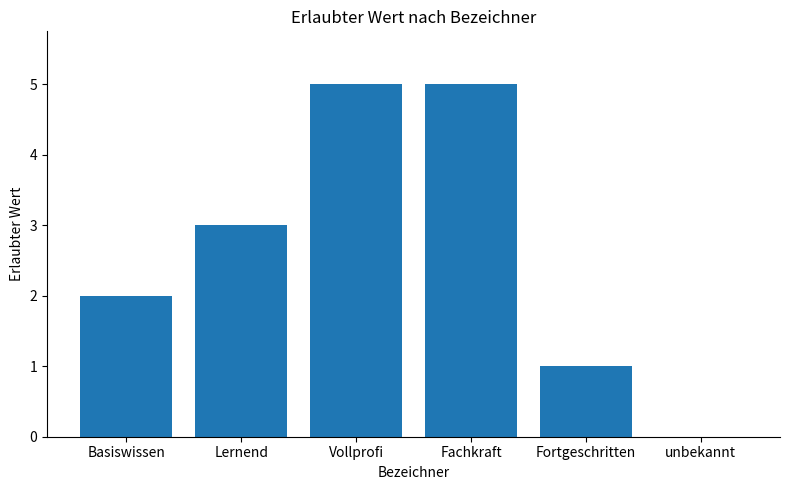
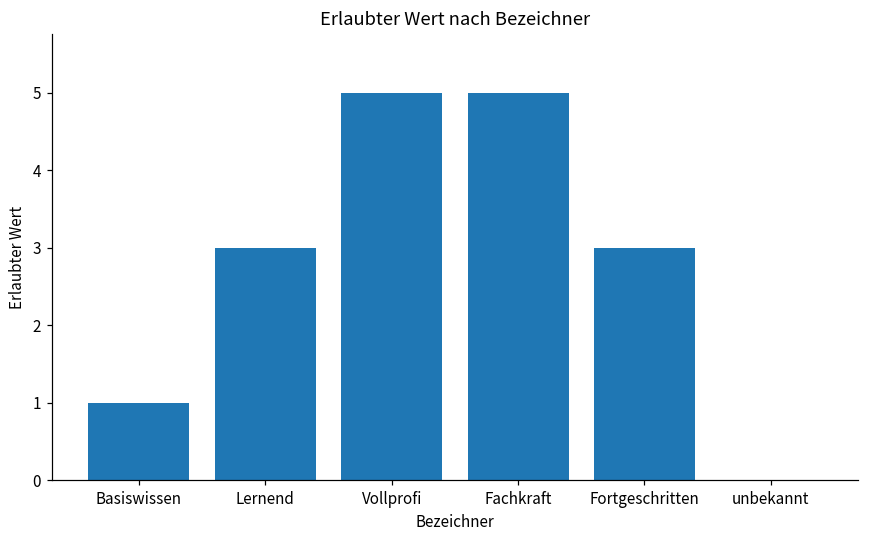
Basiswissen: 2 -> 1
Fortgeschritten: 1 -> 3
